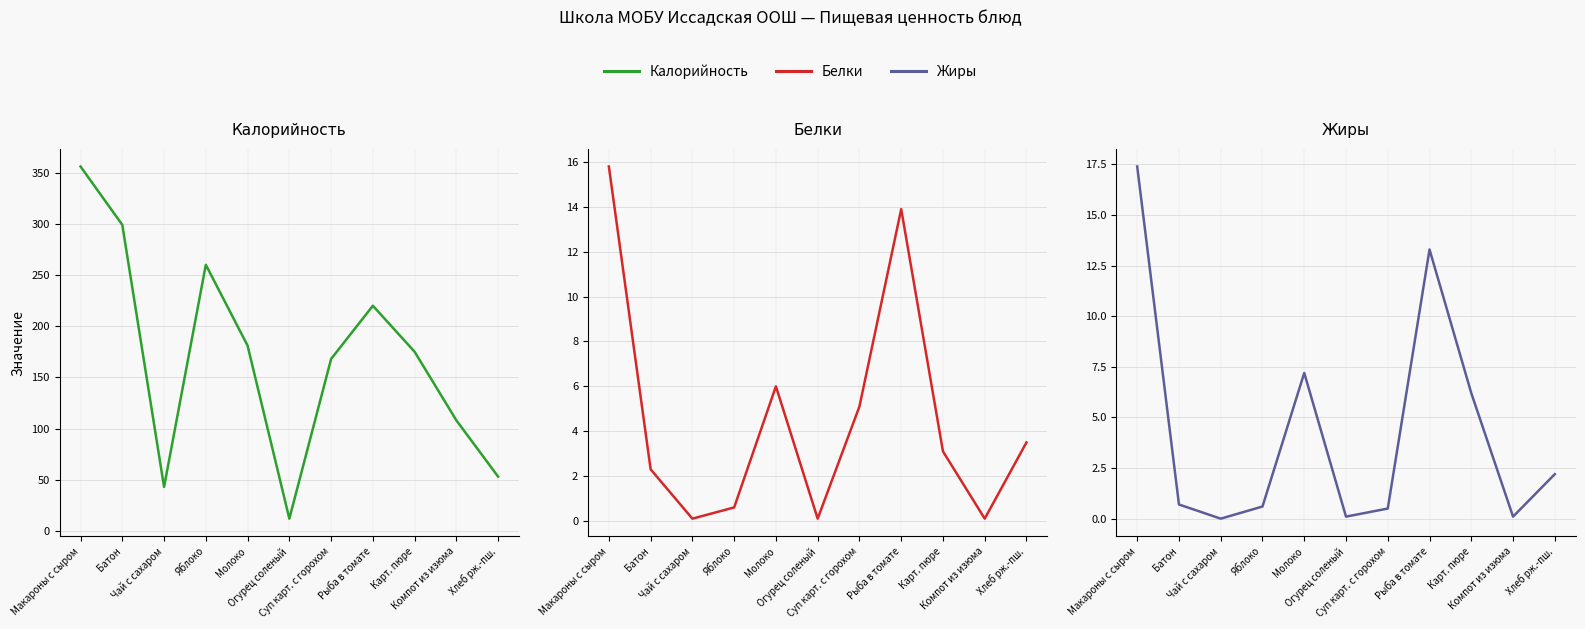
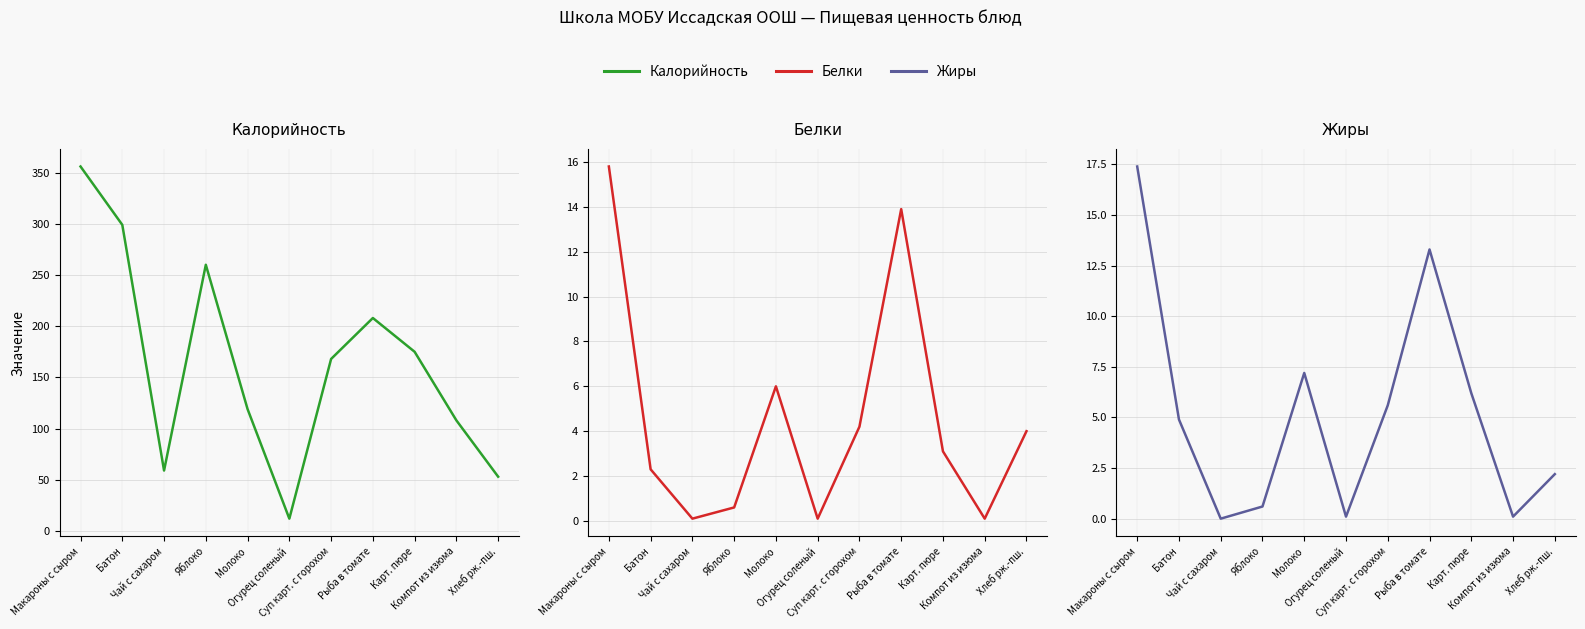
Калорийность, Чай с сахаром: 43 -> 59
Калорийность, Молоко: 181 -> 119
Калорийность, Рыба в томате: 220 -> 208
Белки, Суп карт. с горохом: 5.1 -> 4.2
Белки, Хлеб рж.-пш.: 3.5 -> 4.0
Жиры, Батон: 0.7 -> 4.9
Жиры, Суп карт. с горохом: 0.5 -> 5.6
